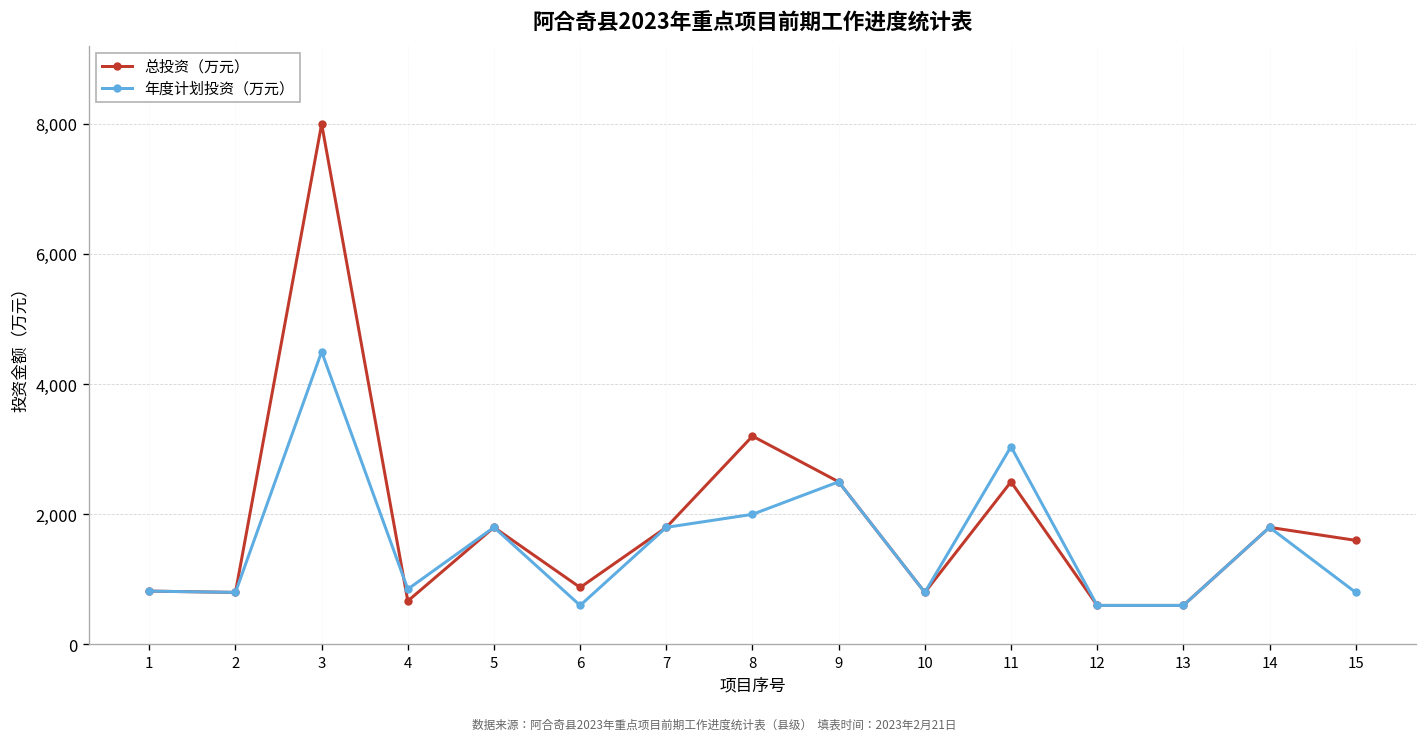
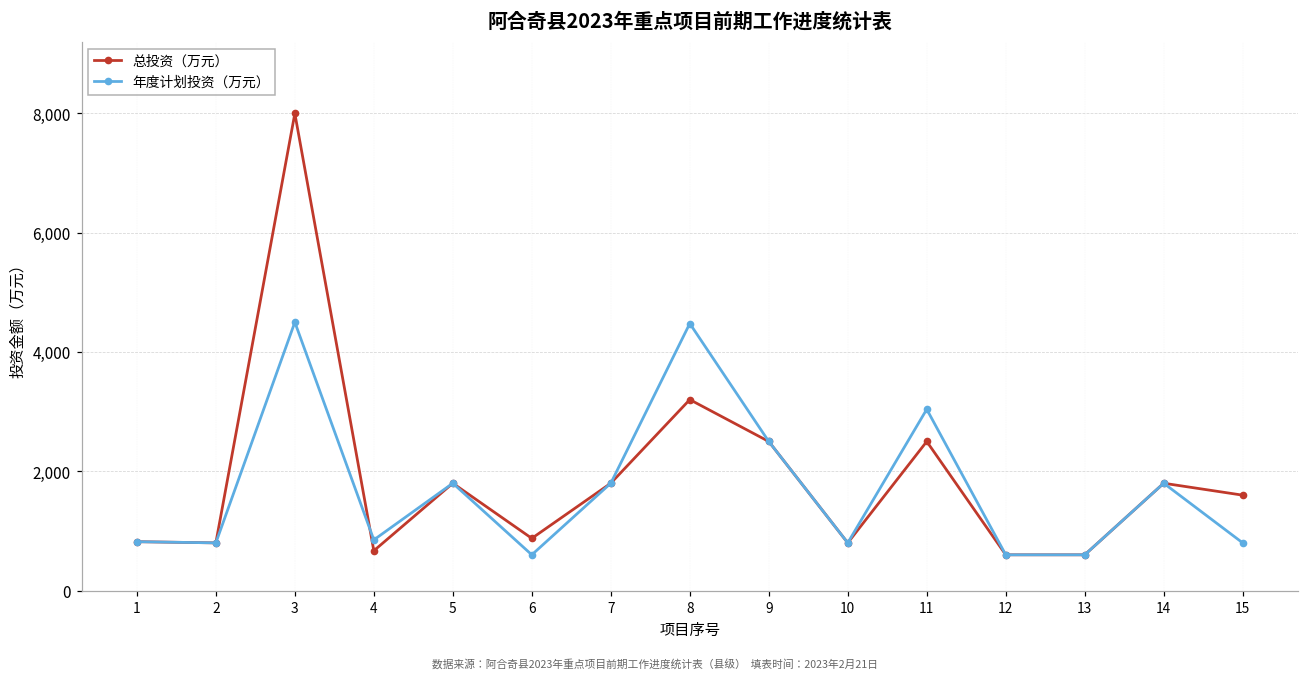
年度计划投资（万元）, 8: 2,000 -> 4,500
